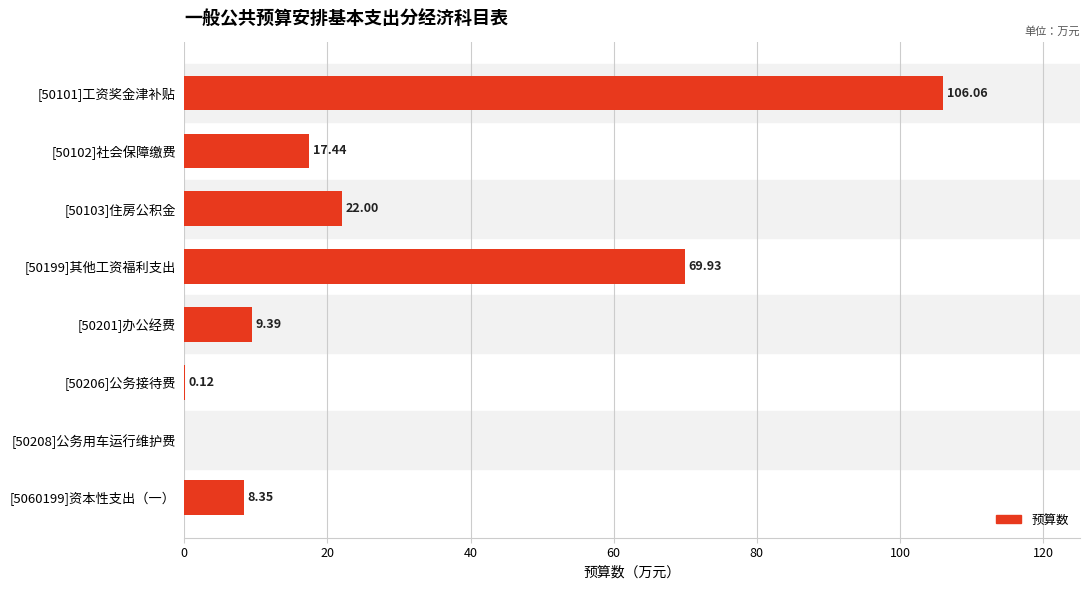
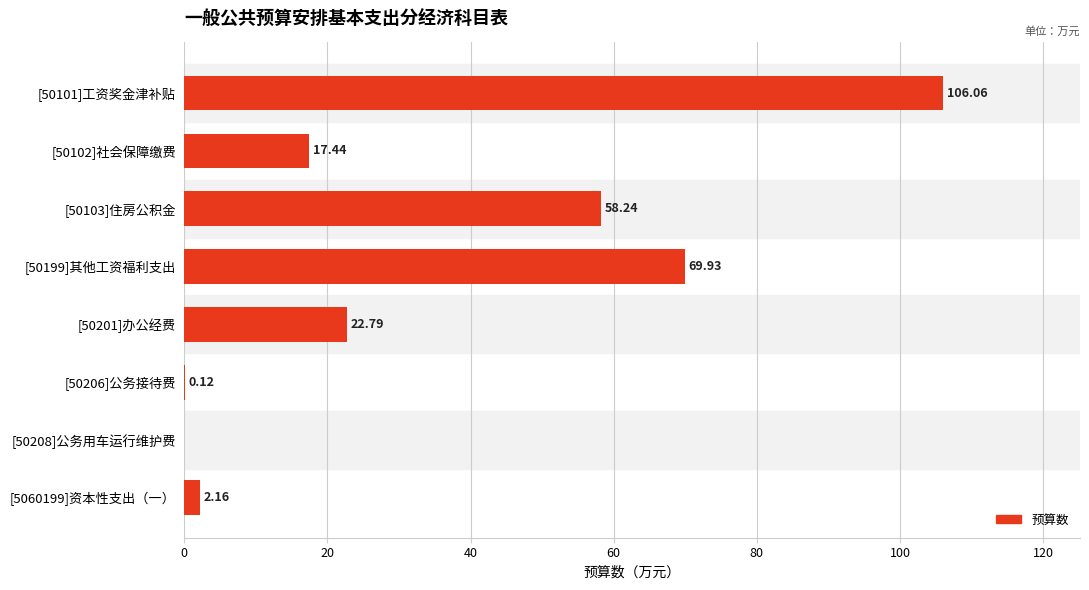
[50103]住房公积金: 22.00 -> 58.24
[50201]办公经费: 9.39 -> 22.79
[5060199]资本性支出（一）: 8.35 -> 2.16
